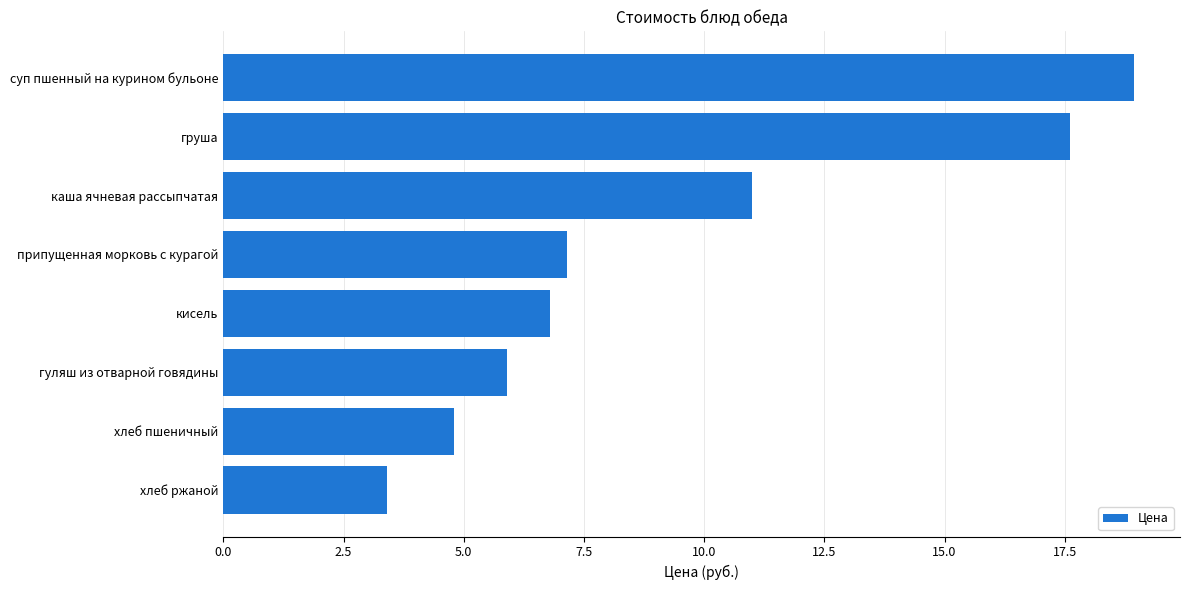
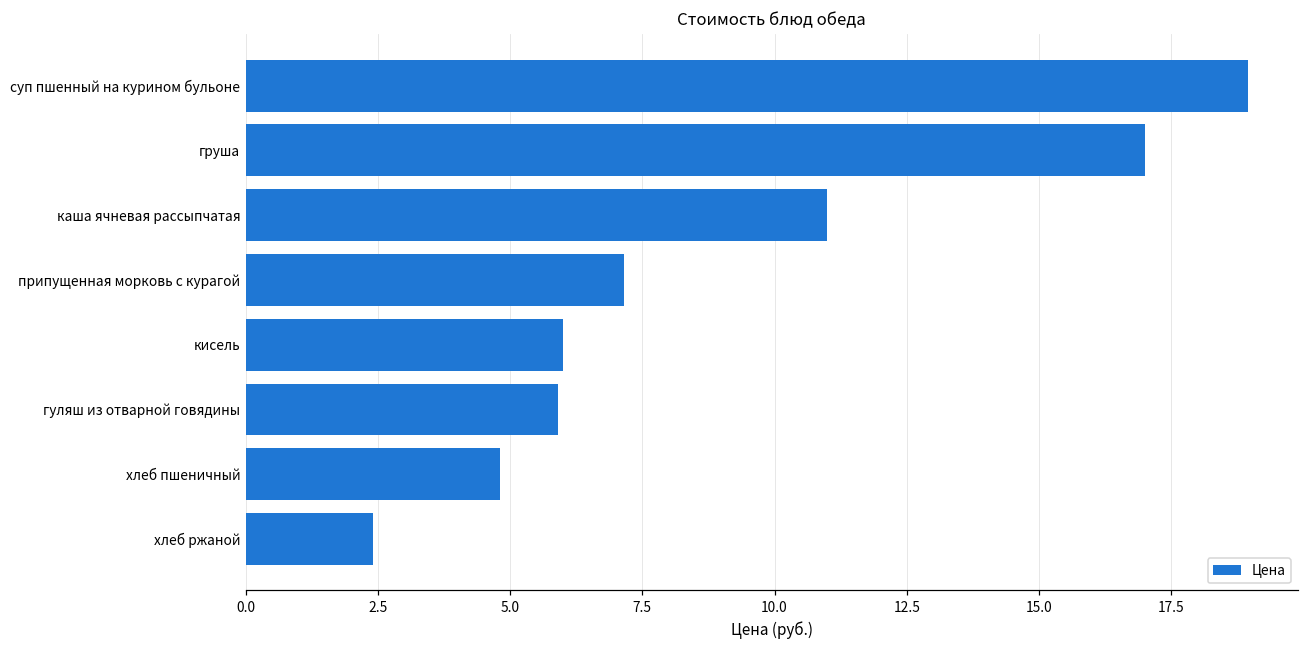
груша: 17.6 -> 17.0
кисель: 6.8 -> 6.0
хлеб ржаной: 3.4 -> 2.4
